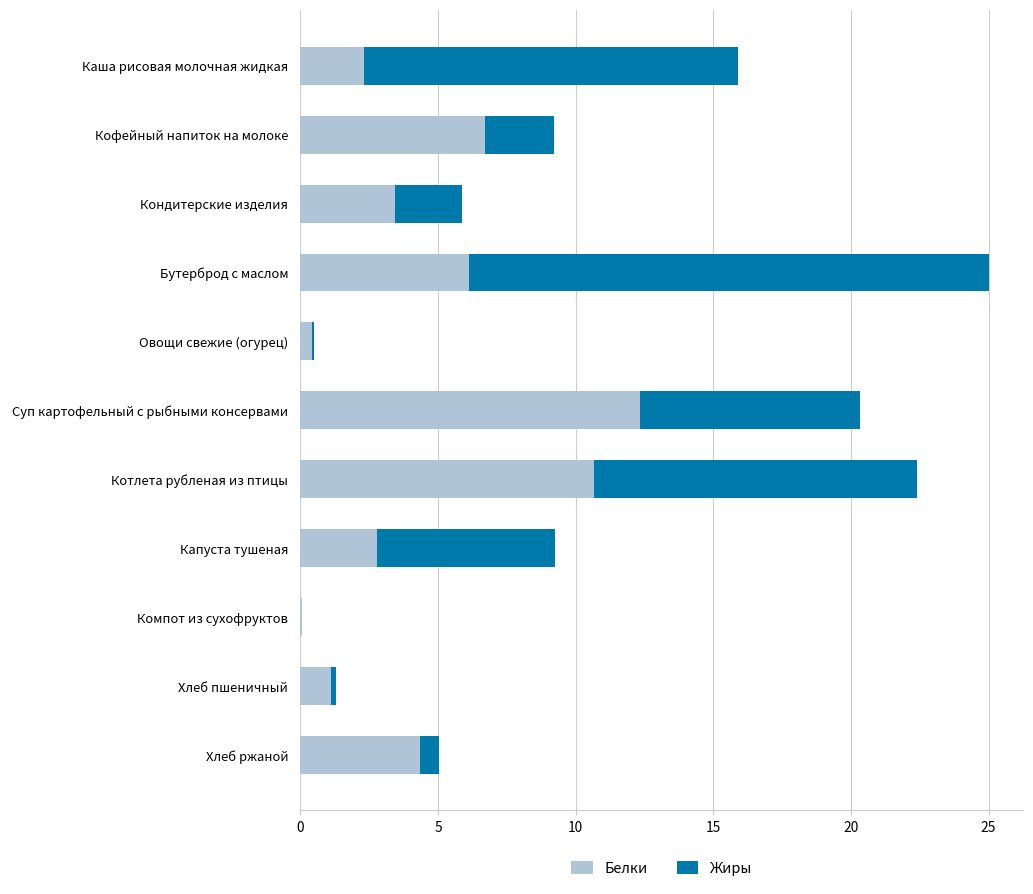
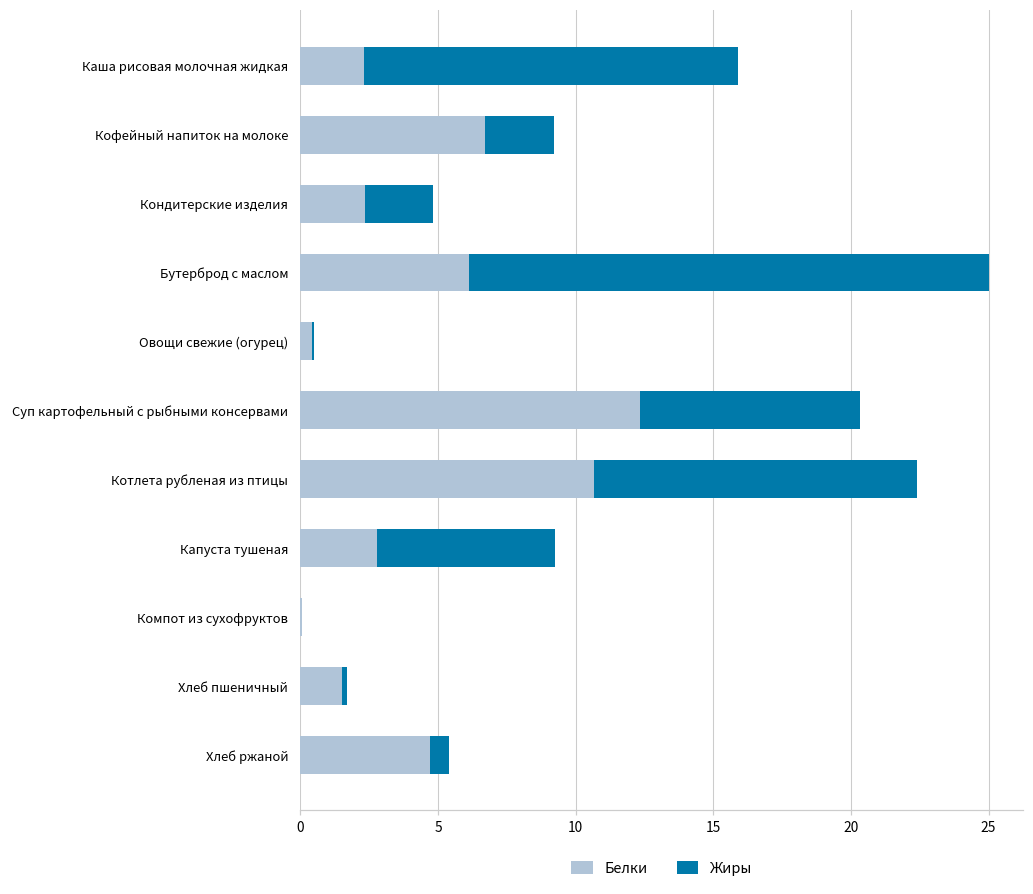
Белки, Кондитерские изделия: 3.4 -> 2.4
Белки, Хлеб пшеничный: 1.1 -> 1.5
Белки, Хлеб ржаной: 4.3 -> 4.7
